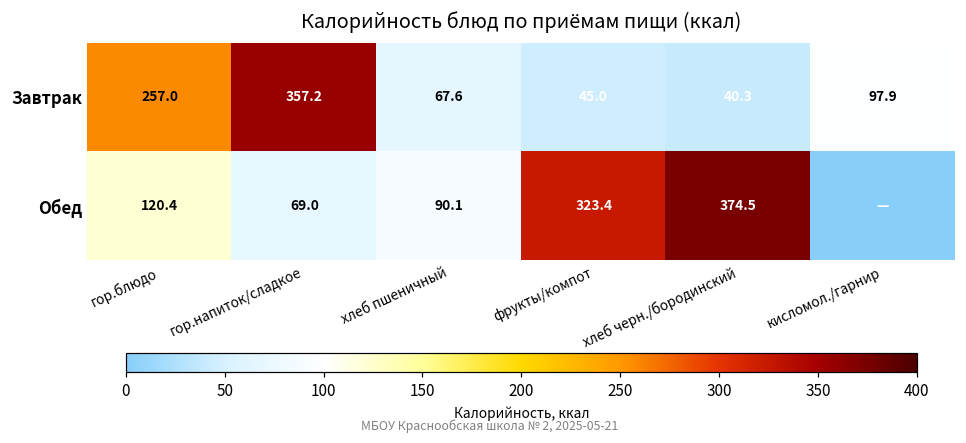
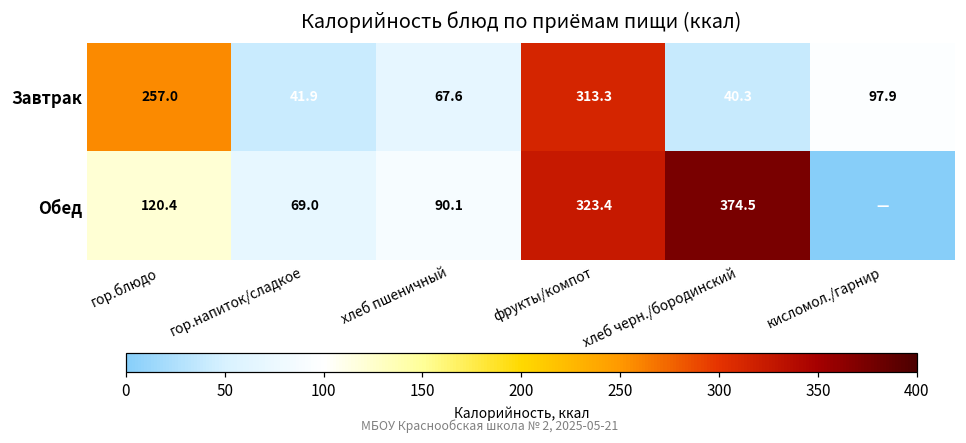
Завтрак, гор.напиток/сладкое: 357.2 -> 41.9
Завтрак, фрукты/компот: 45.0 -> 313.3
